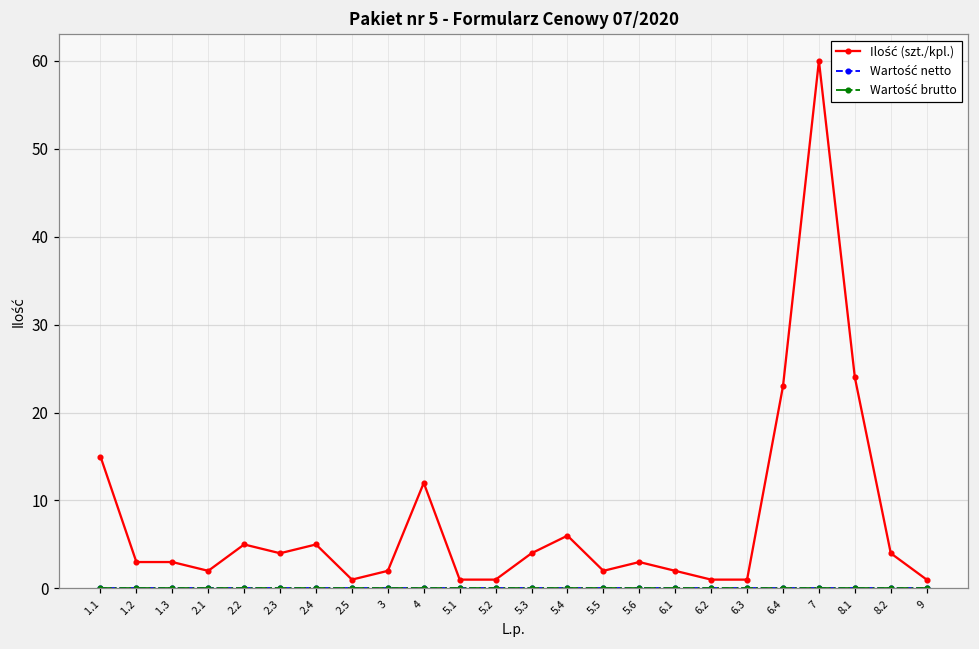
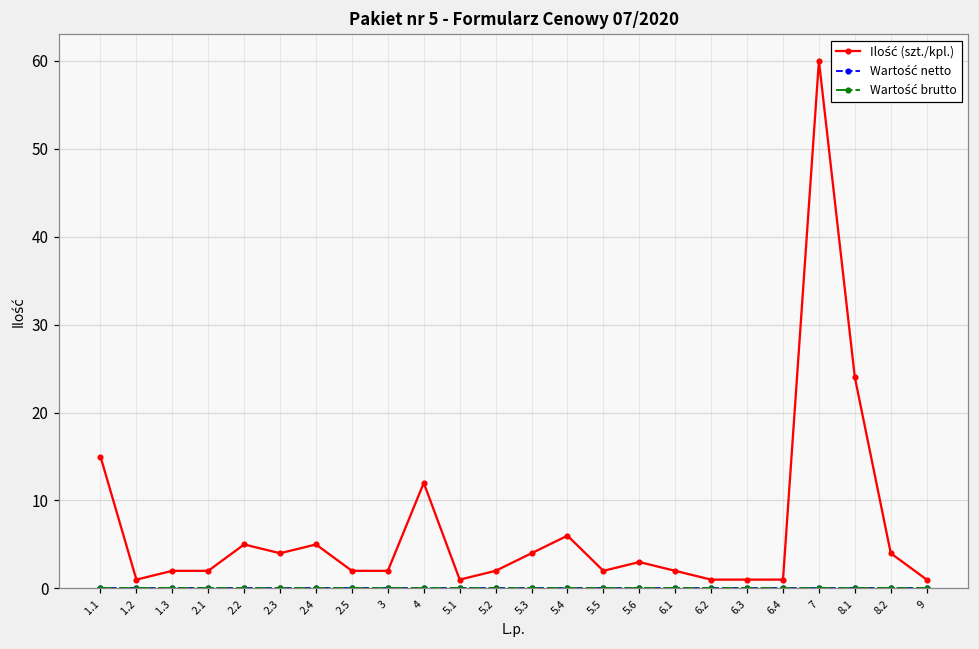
Ilość (szt./kpl.), 1.2: 3 -> 1
Ilość (szt./kpl.), 1.3: 3 -> 2
Ilość (szt./kpl.), 2.5: 1 -> 2
Ilość (szt./kpl.), 5.2: 1 -> 2
Ilość (szt./kpl.), 6.4: 23 -> 1
